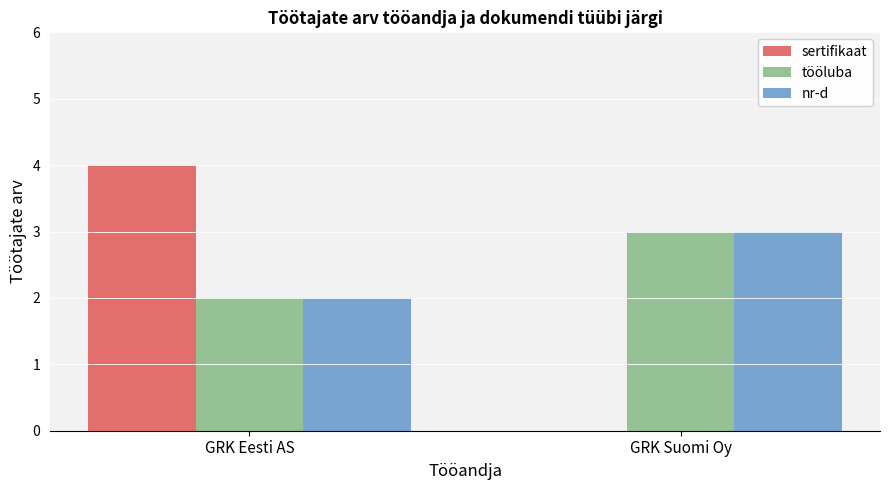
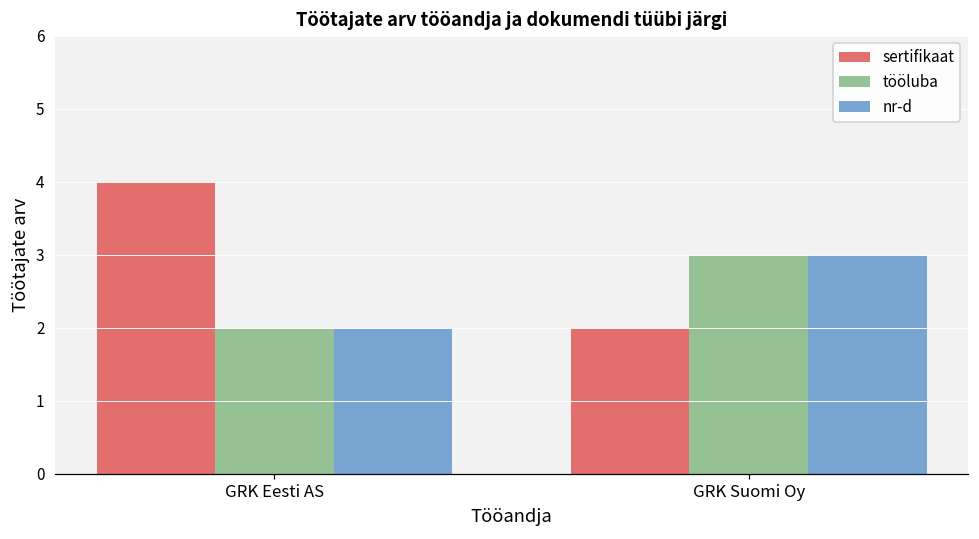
sertifikaat, GRK Suomi Oy: 0 -> 2
